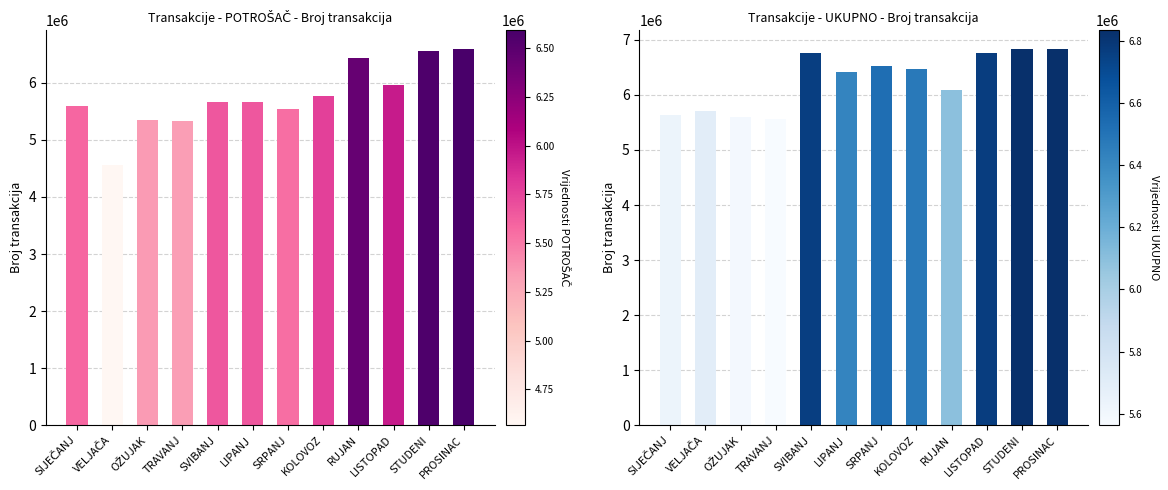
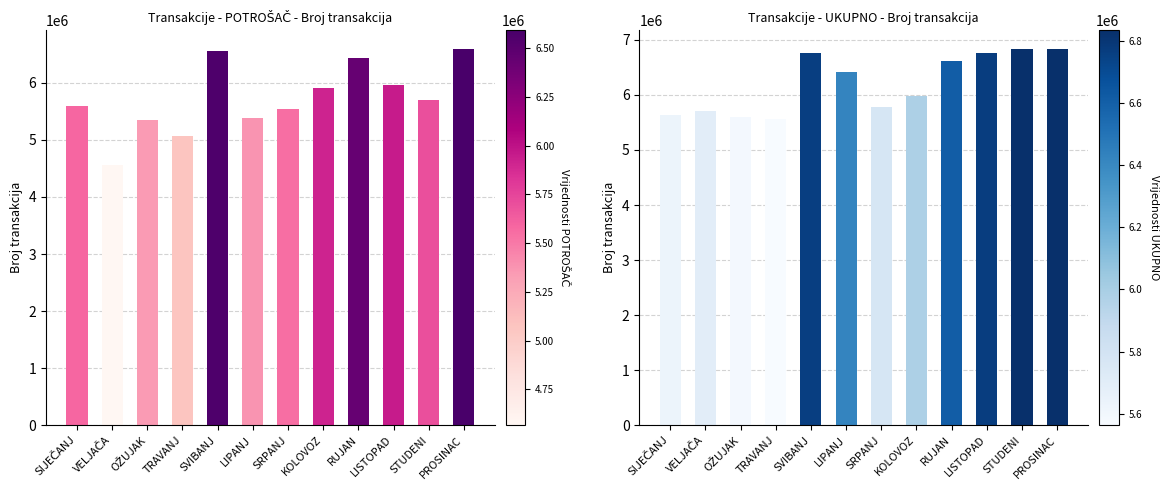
Transakcije - POTROŠAČ - Broj transakcija, TRAVANJ: 5300000 -> 5100000
Transakcije - POTROŠAČ - Broj transakcija, SVIBANJ: 5700000 -> 6600000
Transakcije - POTROŠAČ - Broj transakcija, LIPANJ: 5700000 -> 5400000
Transakcije - POTROŠAČ - Broj transakcija, KOLOVOZ: 5800000 -> 5900000
Transakcije - POTROŠAČ - Broj transakcija, STUDENI: 6600000 -> 5700000
Transakcije - UKUPNO - Broj transakcija, SRPANJ: 6500000 -> 5800000
Transakcije - UKUPNO - Broj transakcija, KOLOVOZ: 6500000 -> 6000000
Transakcije - UKUPNO - Broj transakcija, RUJAN: 6100000 -> 6600000
